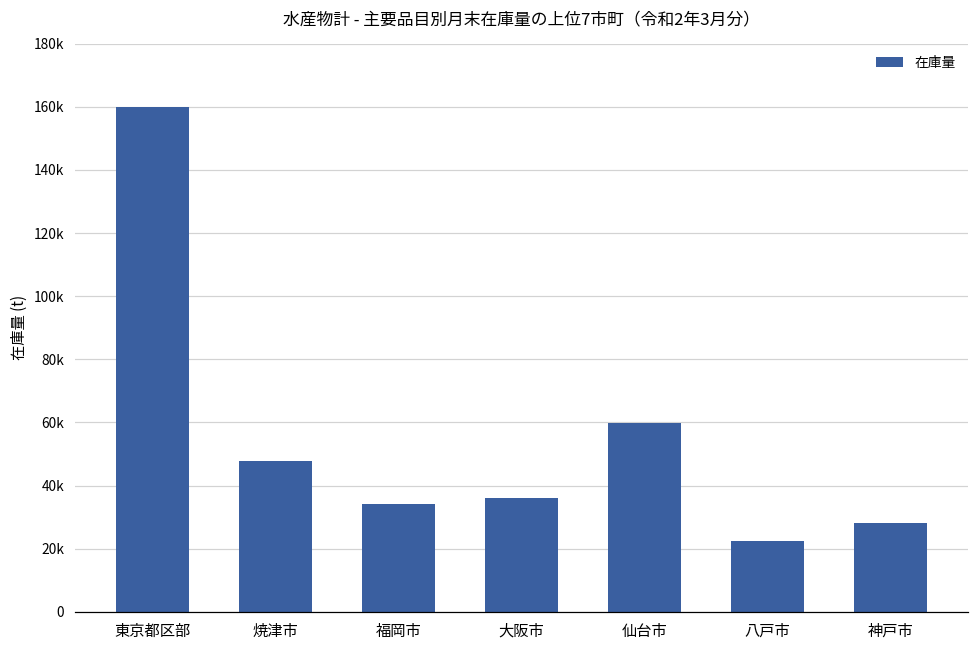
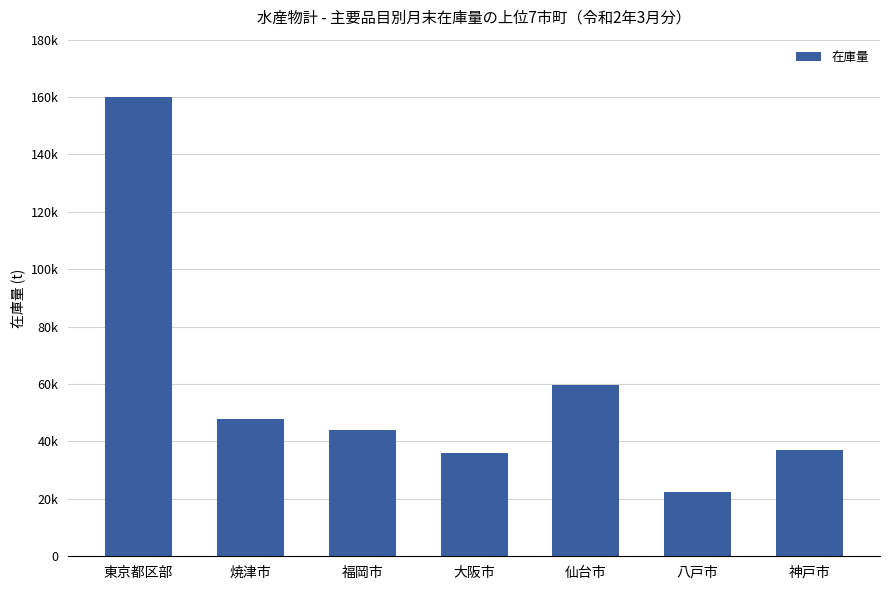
福岡市: 34000 -> 44000
神戸市: 28000 -> 37000
